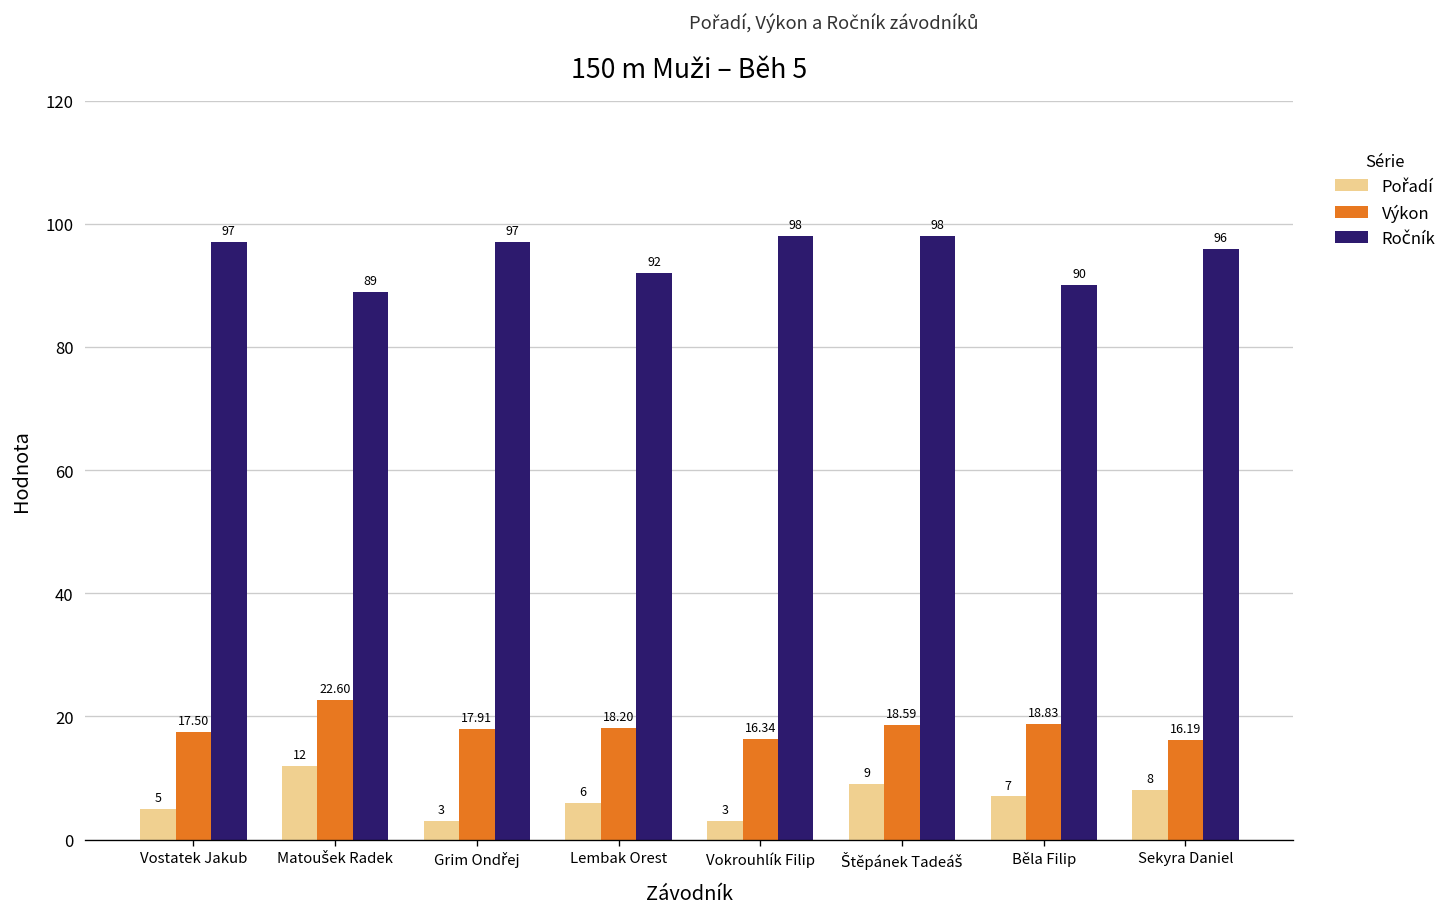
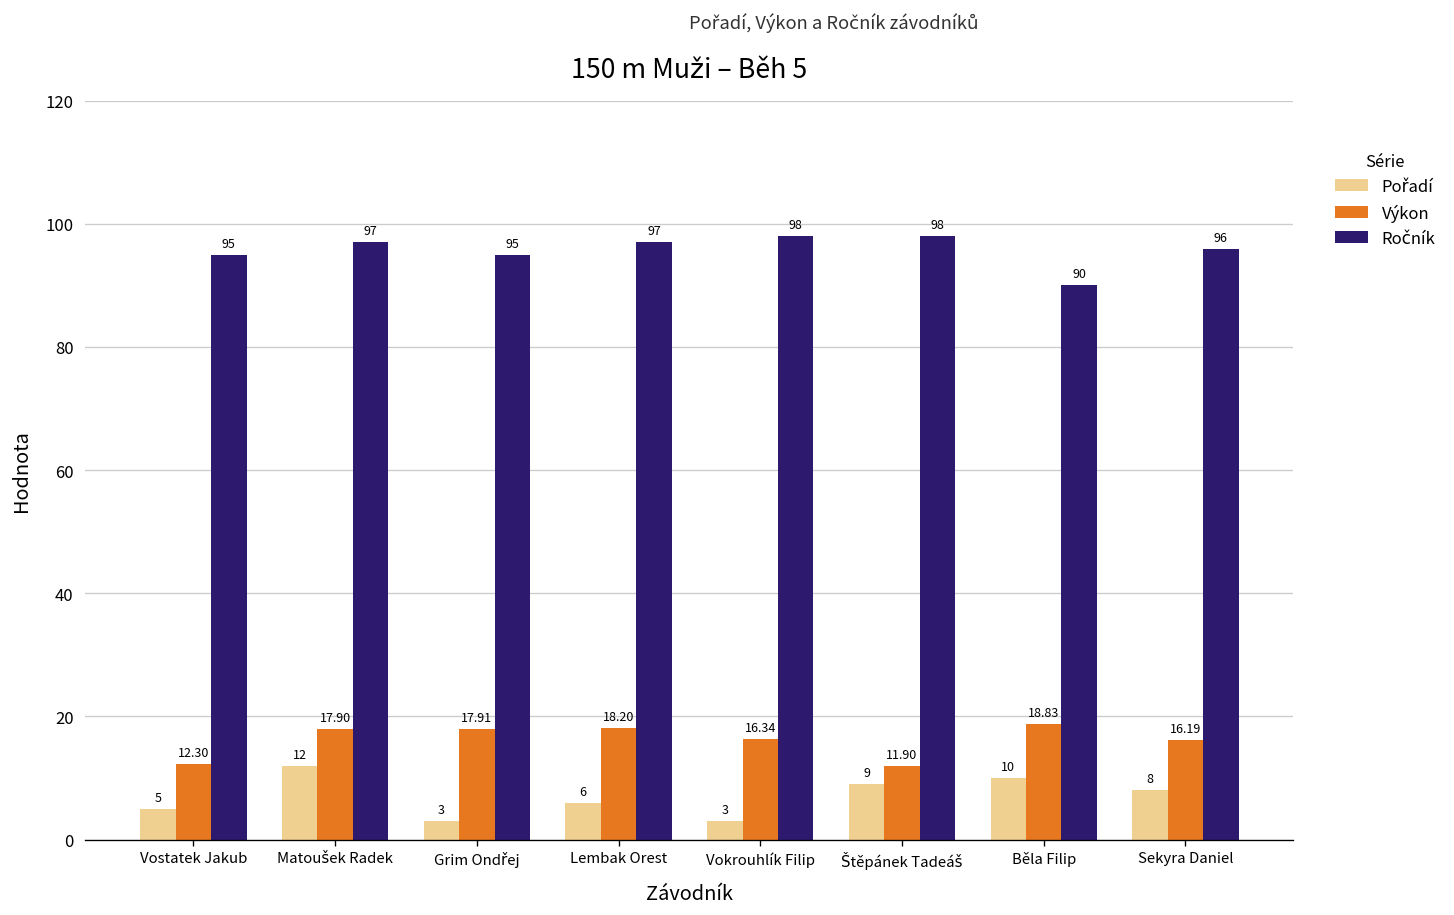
Výkon, Vostatek Jakub: 17.50 -> 12.30
Ročník, Vostatek Jakub: 97 -> 95
Výkon, Matoušek Radek: 22.60 -> 17.90
Ročník, Matoušek Radek: 89 -> 97
Ročník, Grim Ondřej: 97 -> 95
Ročník, Lembak Orest: 92 -> 97
Výkon, Štěpánek Tadeáš: 18.59 -> 11.90
Pořadí, Běla Filip: 7 -> 10
